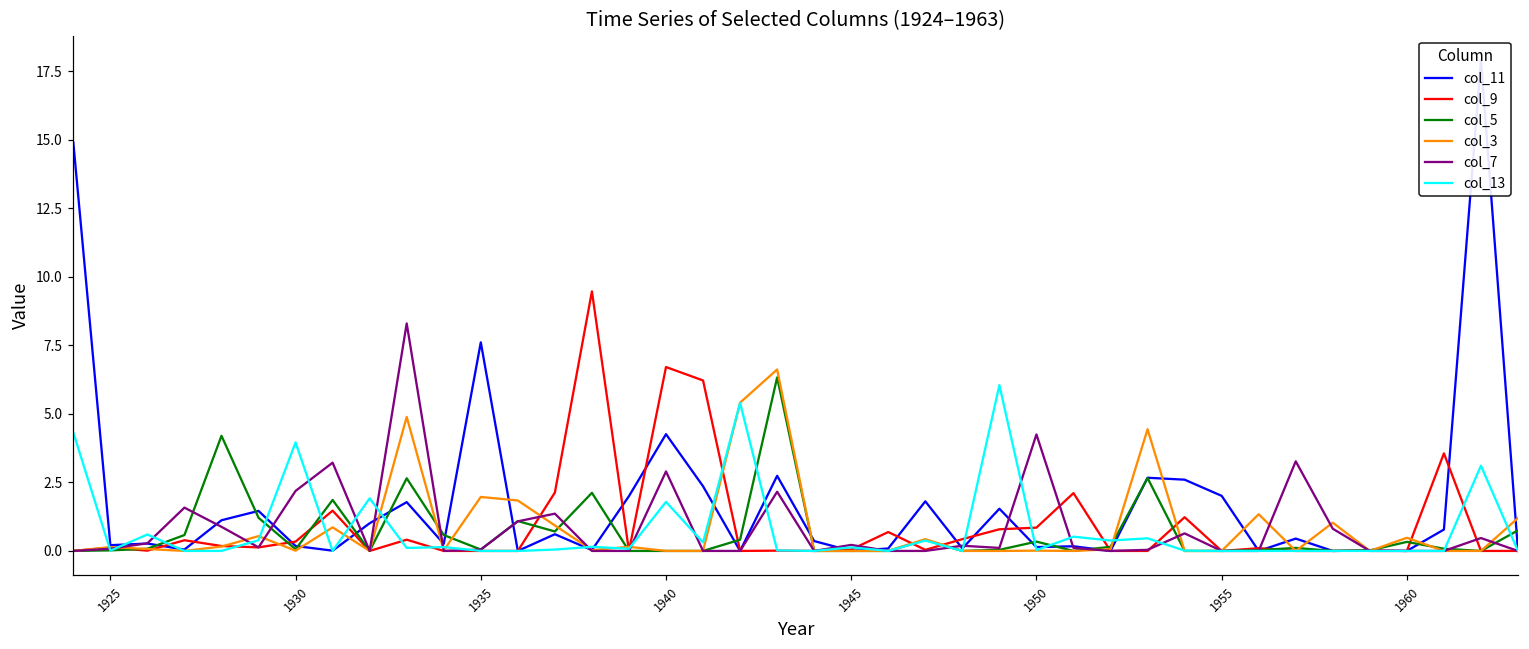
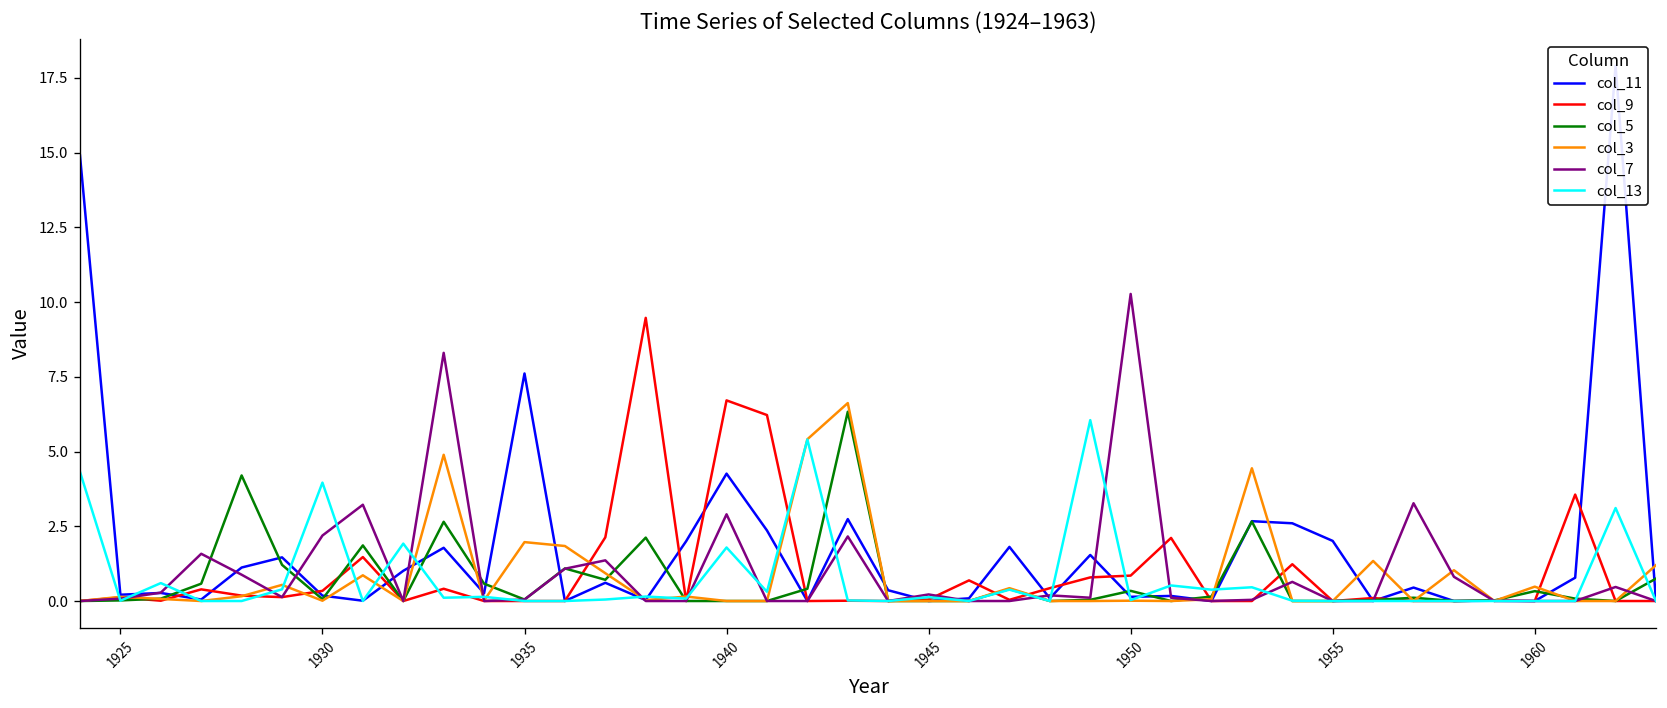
col_7, 1950: 4.3 -> 10.3
